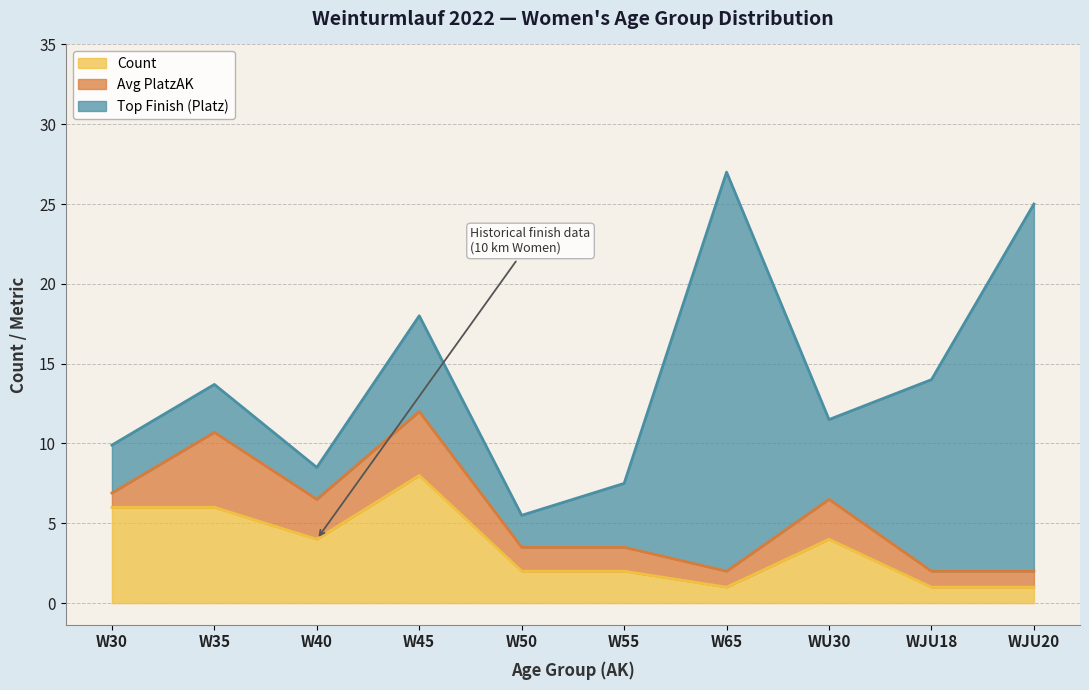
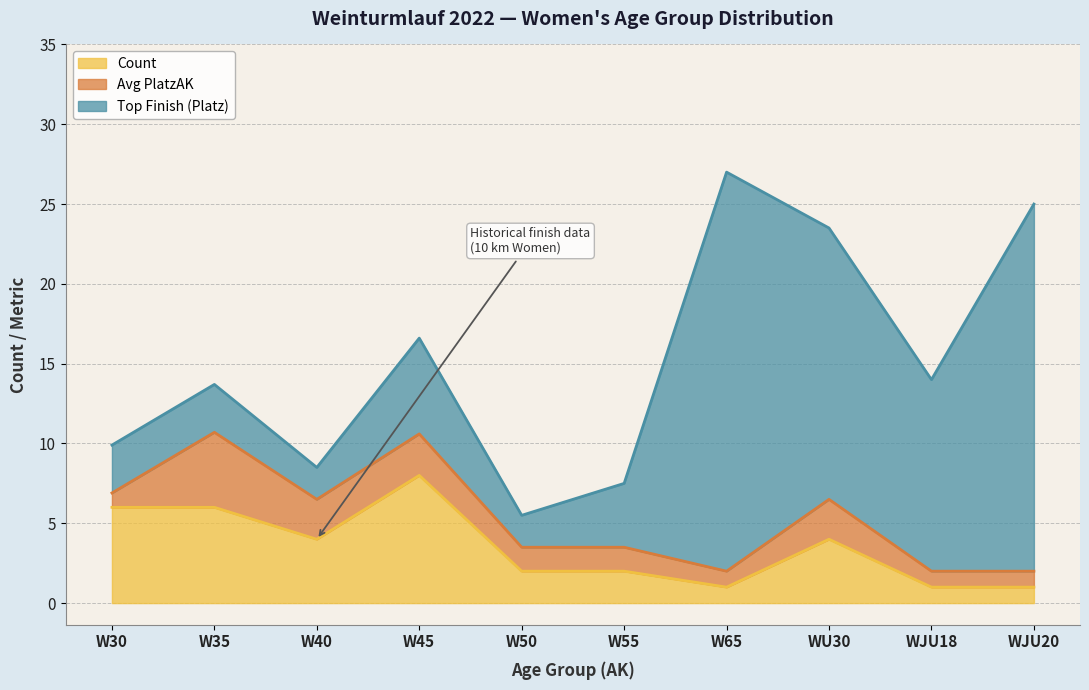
Avg PlatzAK, W45: 4.0 -> 2.6
Top Finish (Platz), WU30: 5 -> 17
